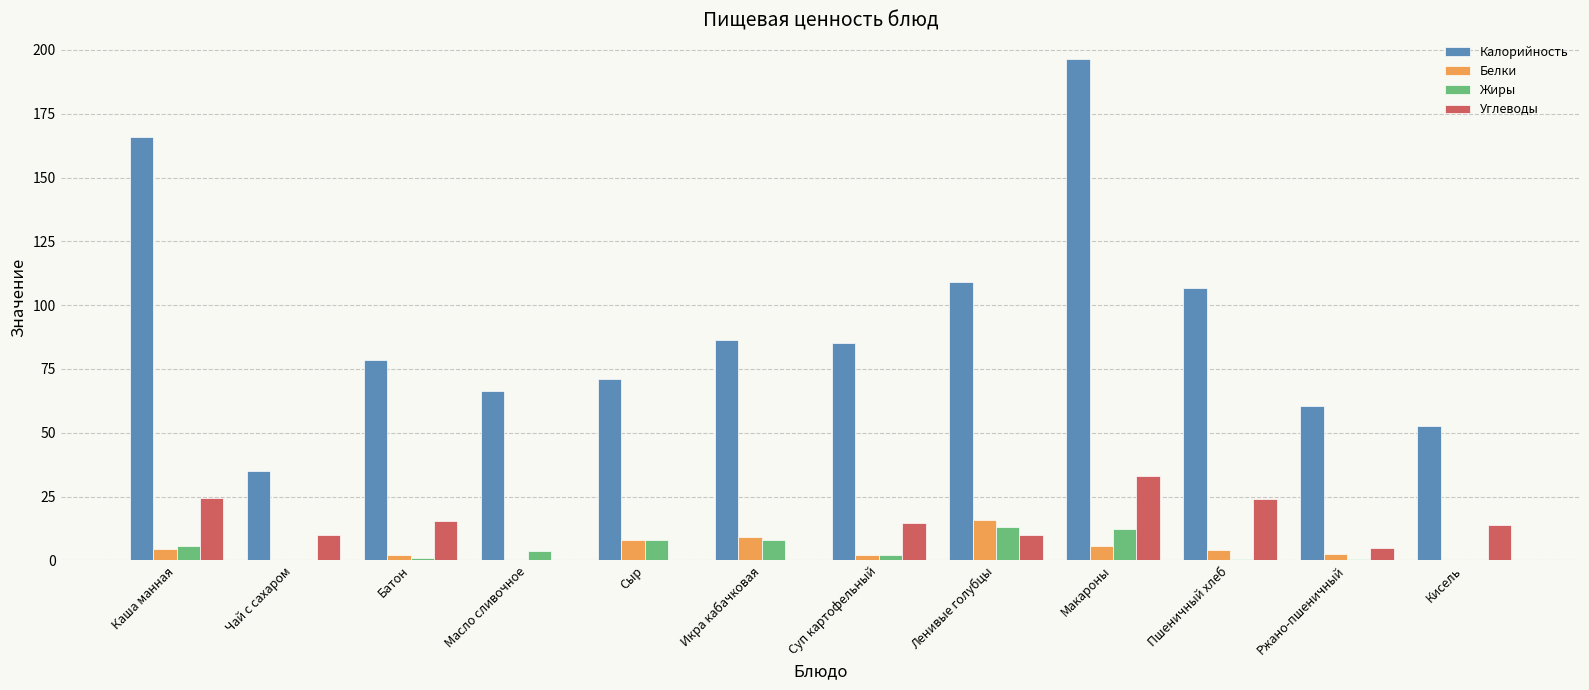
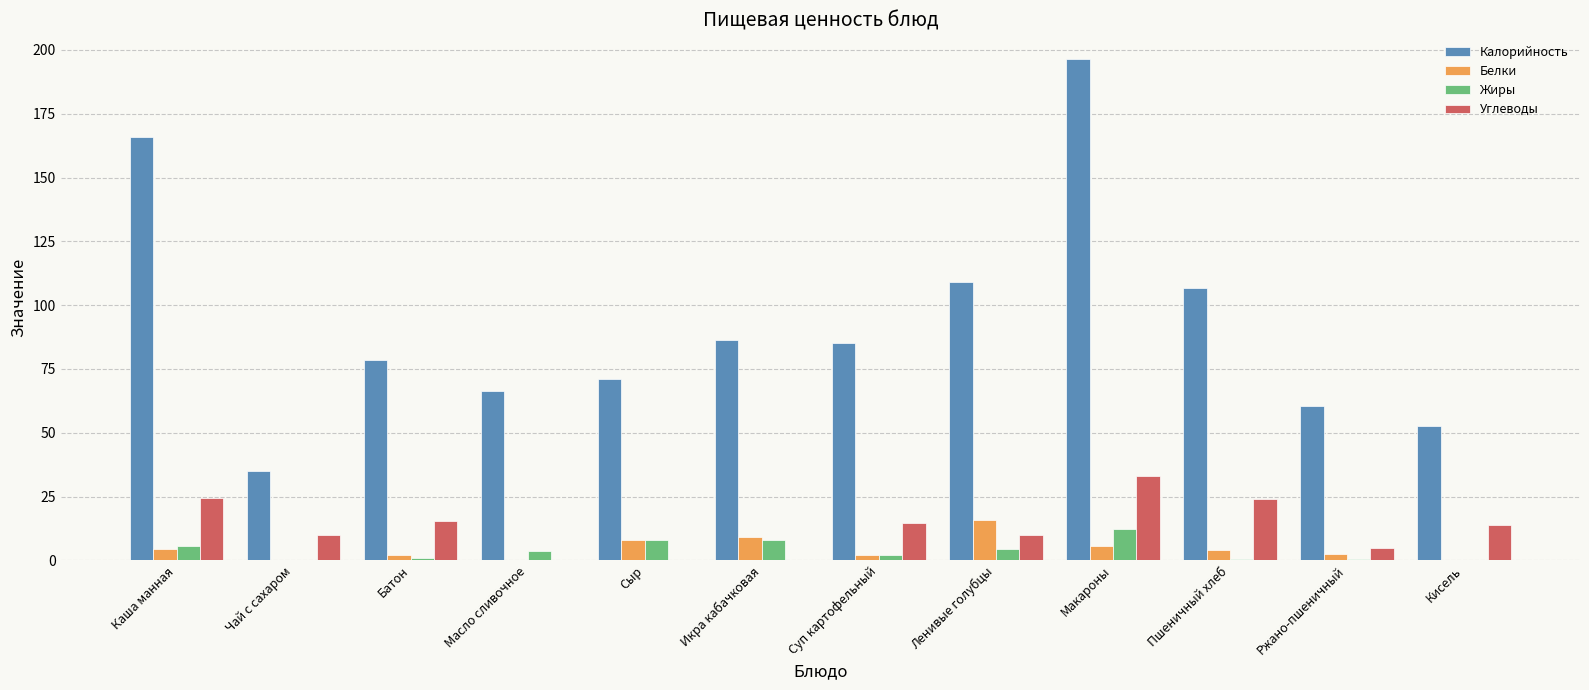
Жиры, Ленивые голубцы: 13 -> 5
